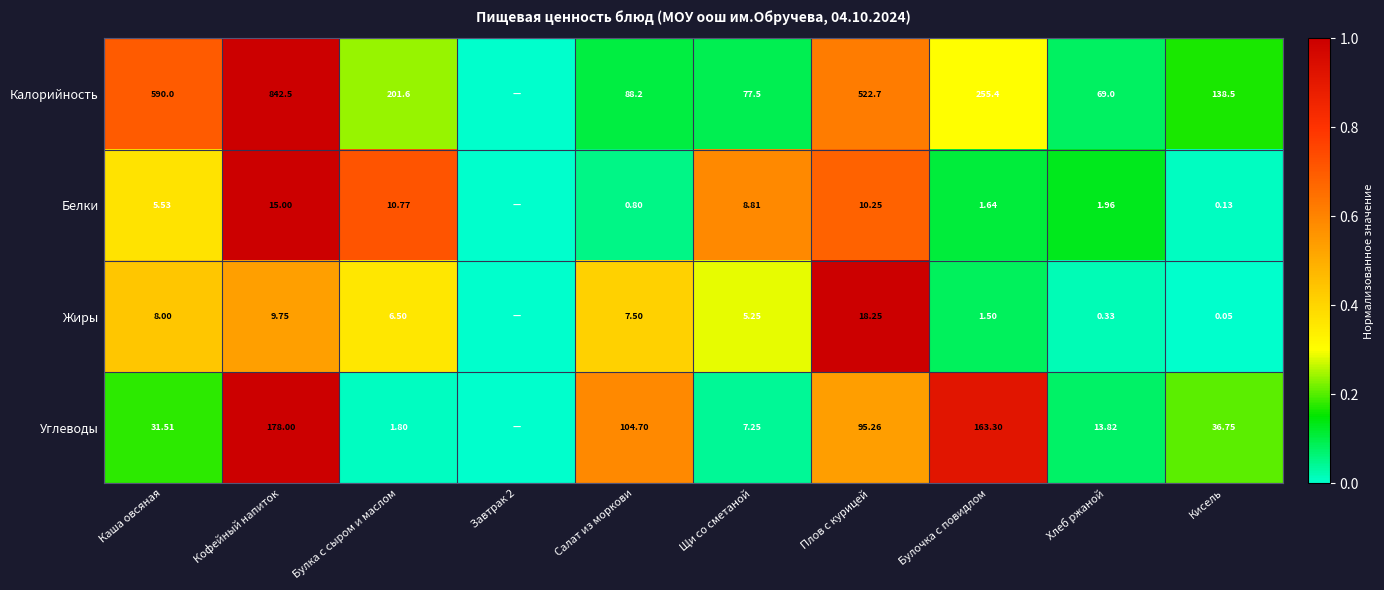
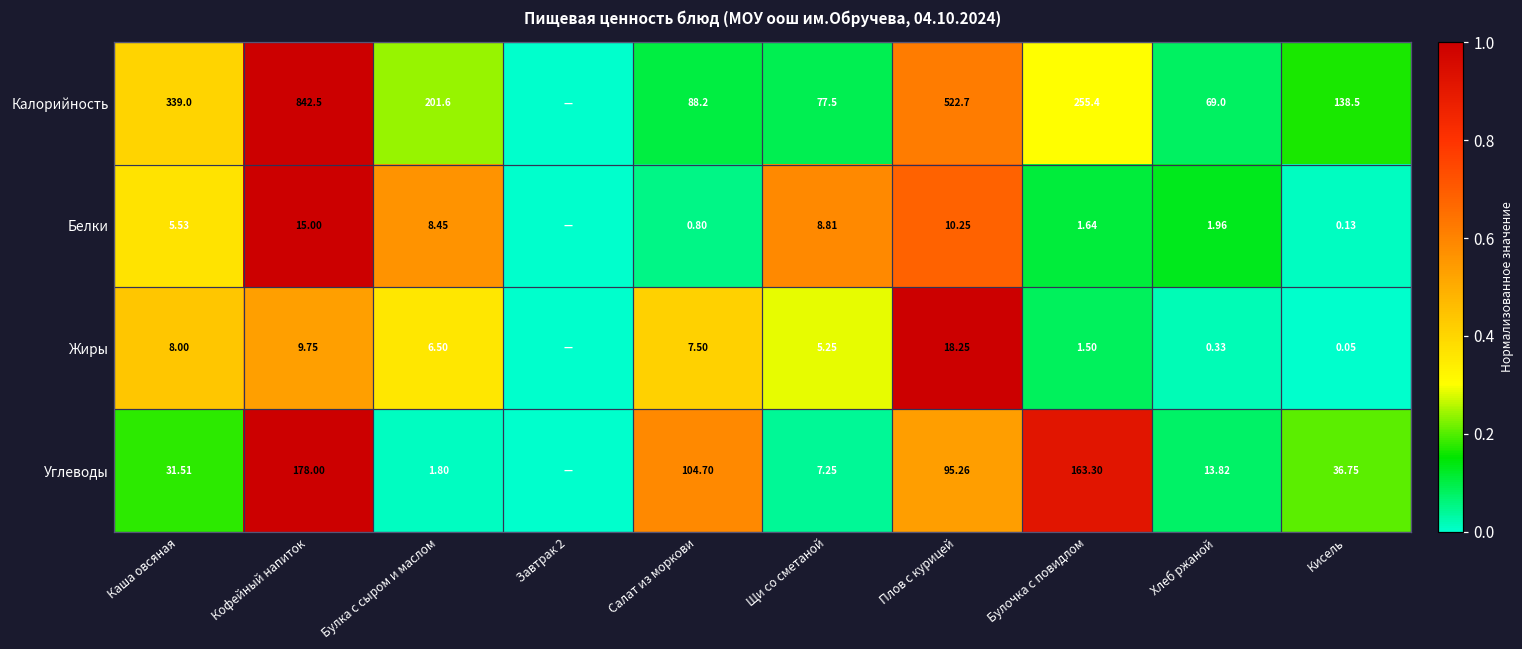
Калорийность, Каша овсяная: 590.0 -> 339.0
Белки, Булка с сыром и маслом: 10.77 -> 8.45
